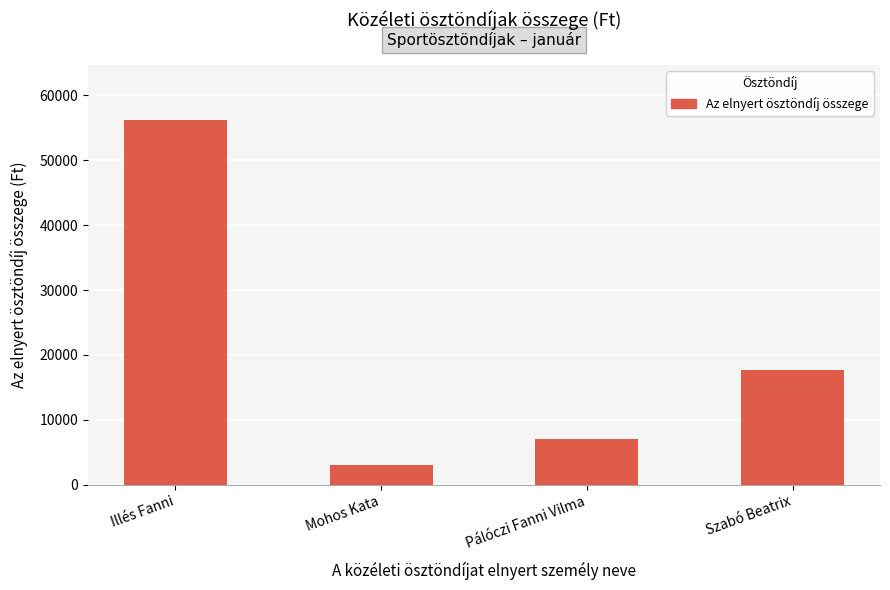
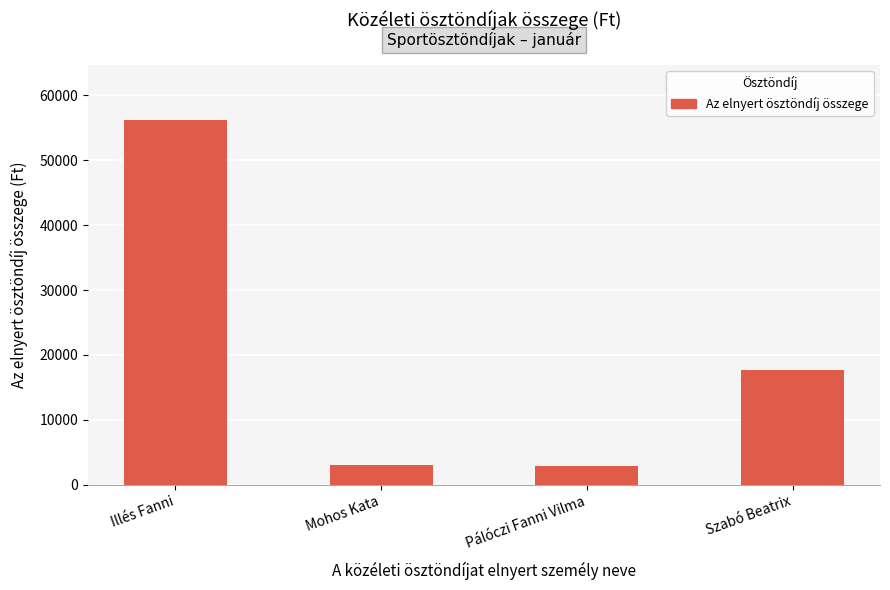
Pálóczi Fanni Vilma: 7000 -> 3000
